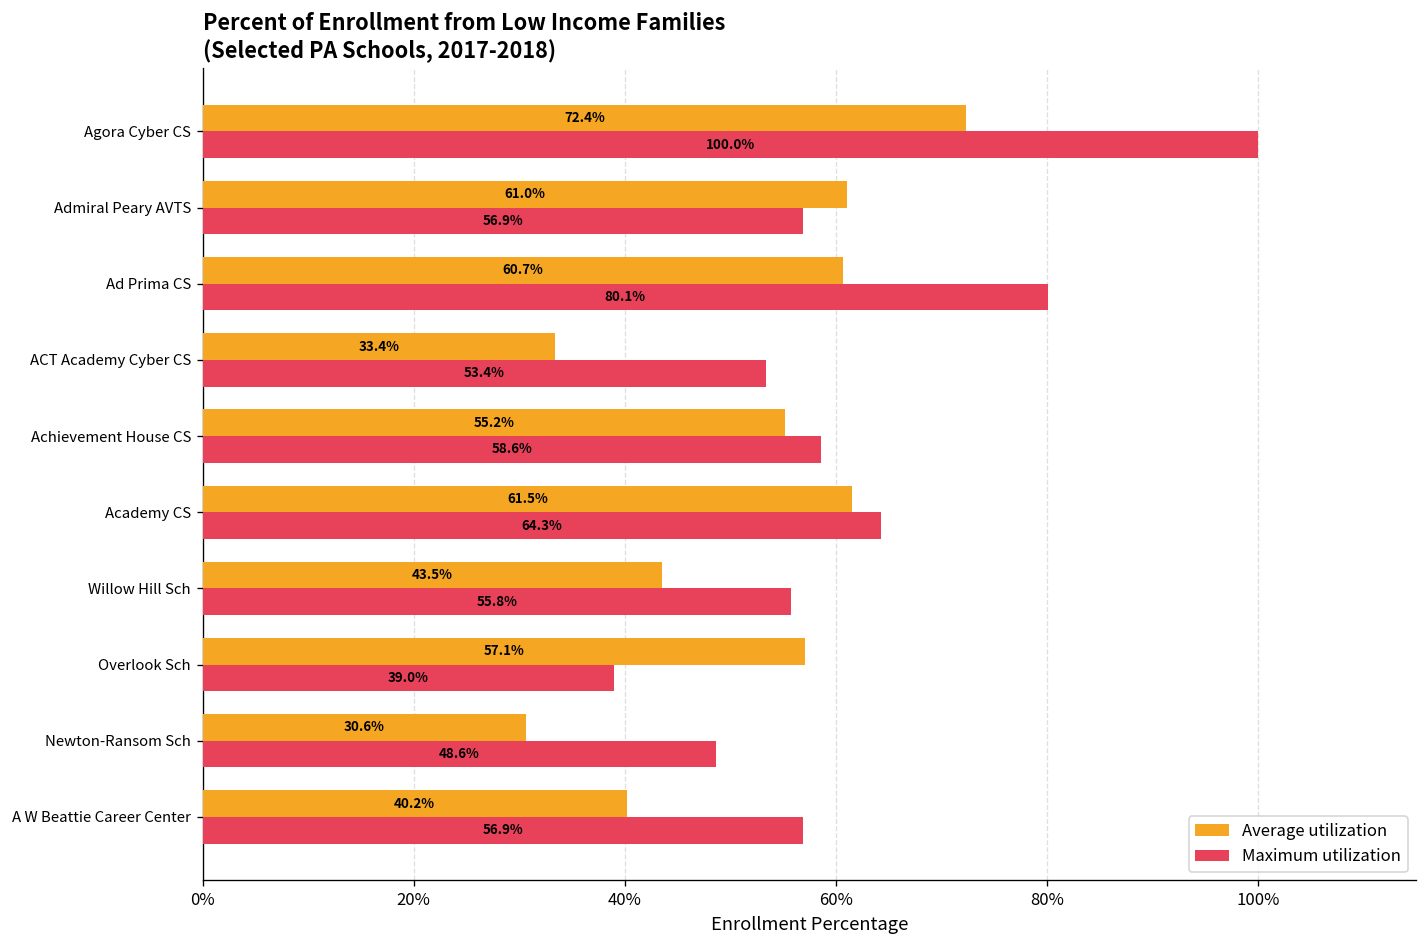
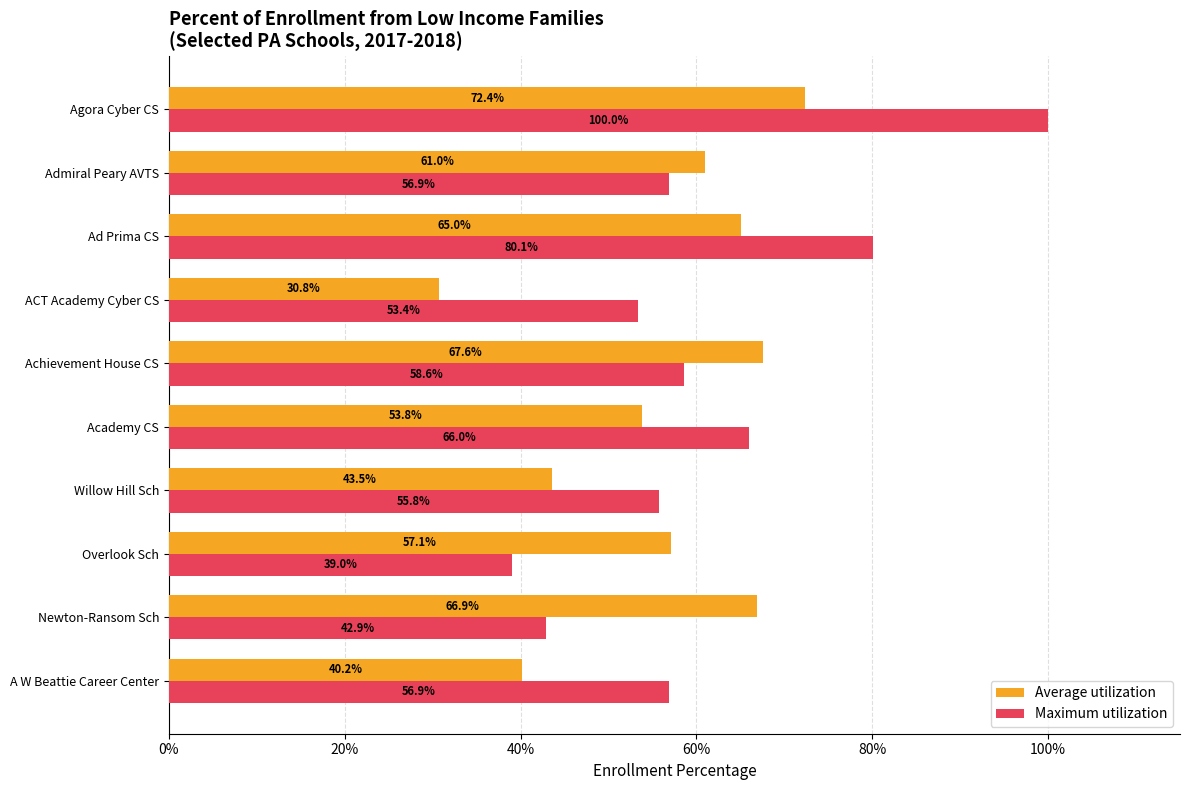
Average utilization, Ad Prima CS: 60.7% -> 65.0%
Average utilization, ACT Academy Cyber CS: 33.4% -> 30.8%
Average utilization, Achievement House CS: 55.2% -> 67.6%
Average utilization, Academy CS: 61.5% -> 53.8%
Maximum utilization, Academy CS: 64.3% -> 66.0%
Average utilization, Newton-Ransom Sch: 30.6% -> 66.9%
Maximum utilization, Newton-Ransom Sch: 48.6% -> 42.9%
